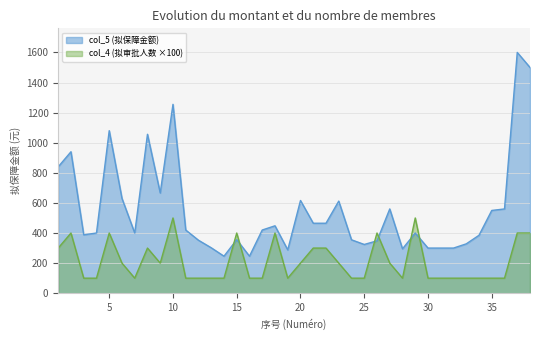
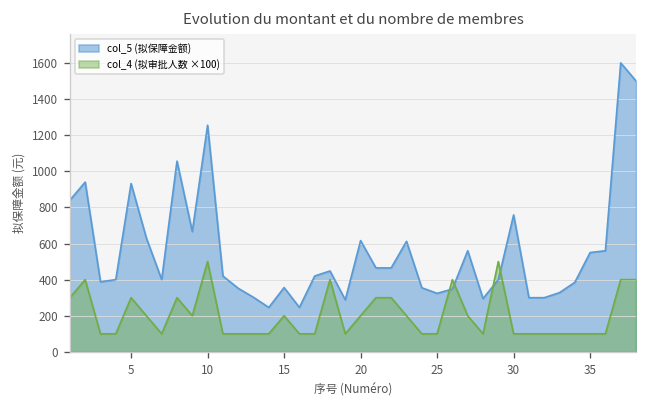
col_5 (拟保障金额), 5: 1080 -> 930
col_4 (拟审批人数 ×100), 5: 400 -> 300
col_4 (拟审批人数 ×100), 15: 400 -> 200
col_5 (拟保障金额), 30: 300 -> 760
